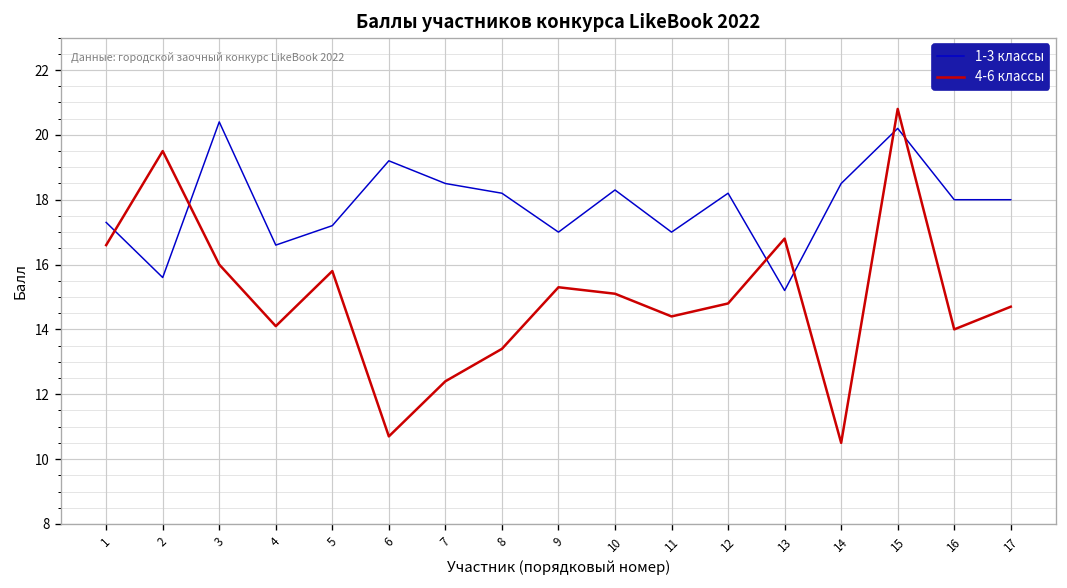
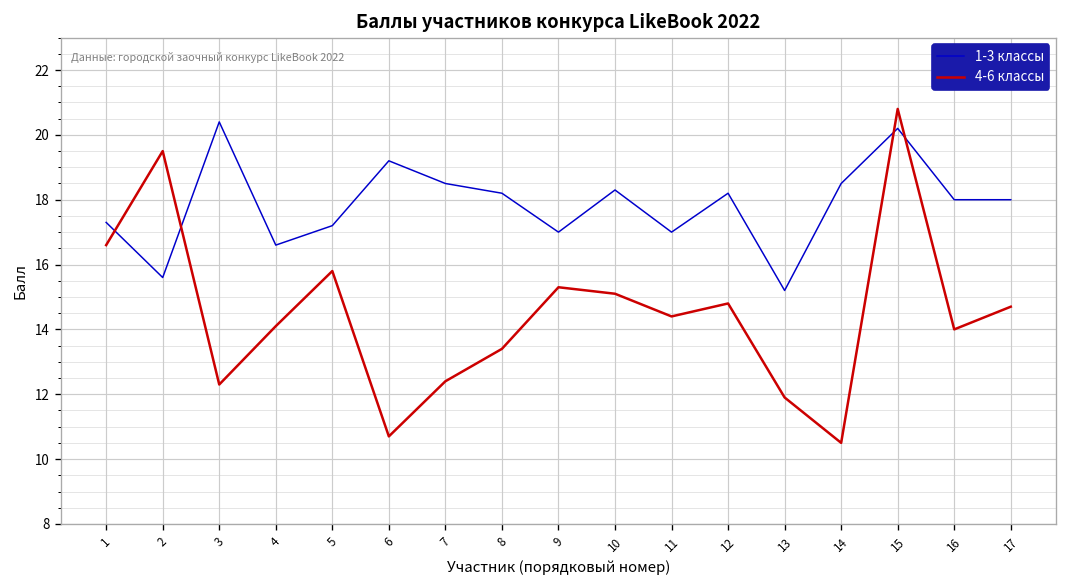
4-6 классы, 3: 16.0 -> 12.3
4-6 классы, 13: 16.8 -> 11.9
